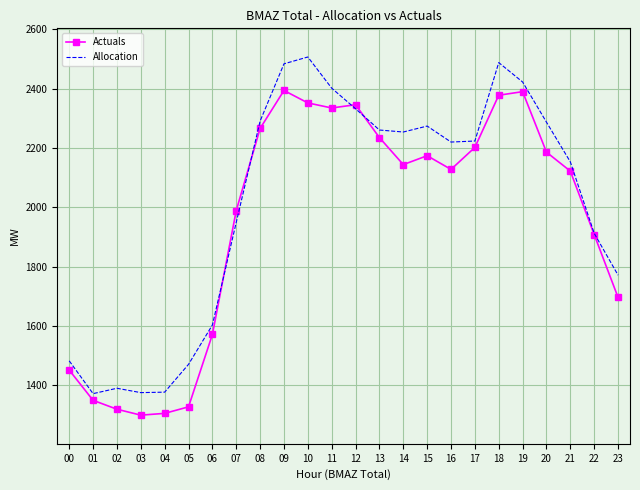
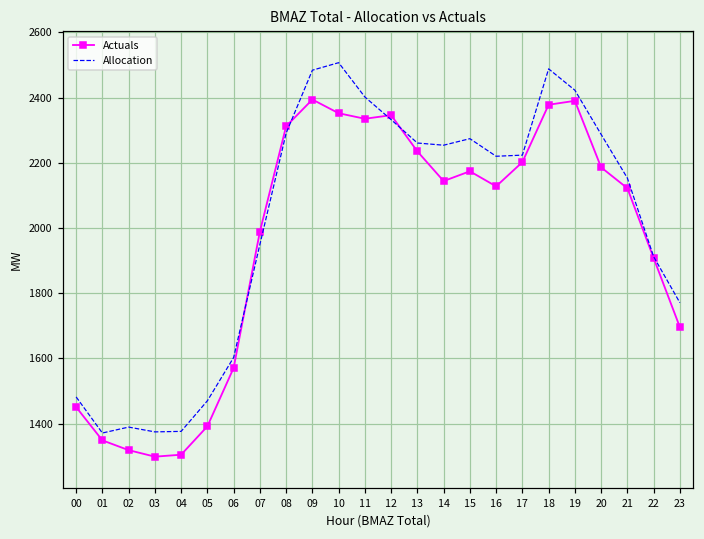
Actuals, 05: 1330 -> 1390
Actuals, 08: 2270 -> 2310
